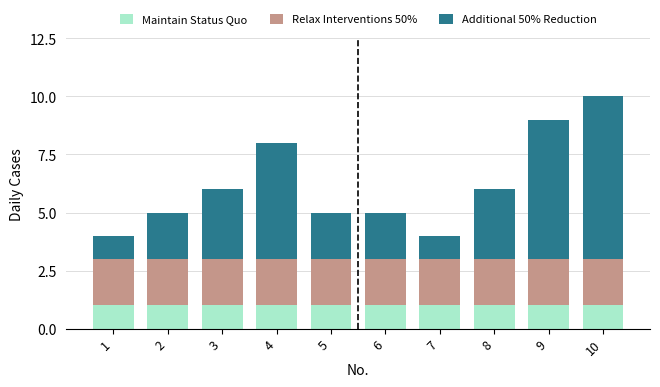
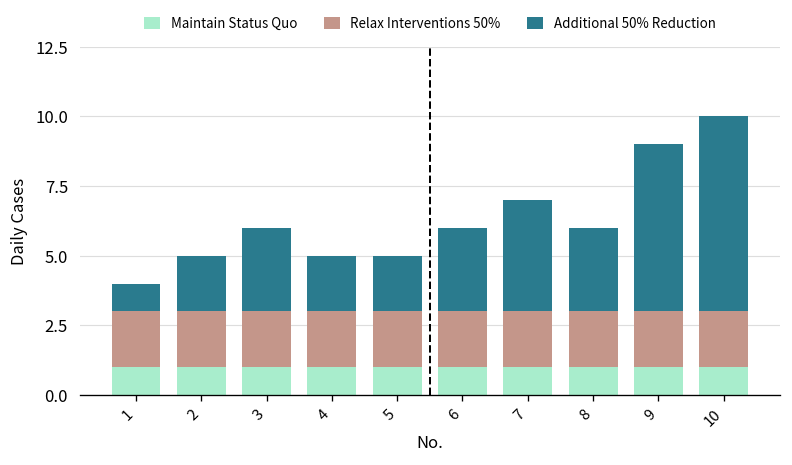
Additional 50% Reduction, 4: 5 -> 2
Additional 50% Reduction, 6: 2 -> 3
Additional 50% Reduction, 7: 1 -> 4
